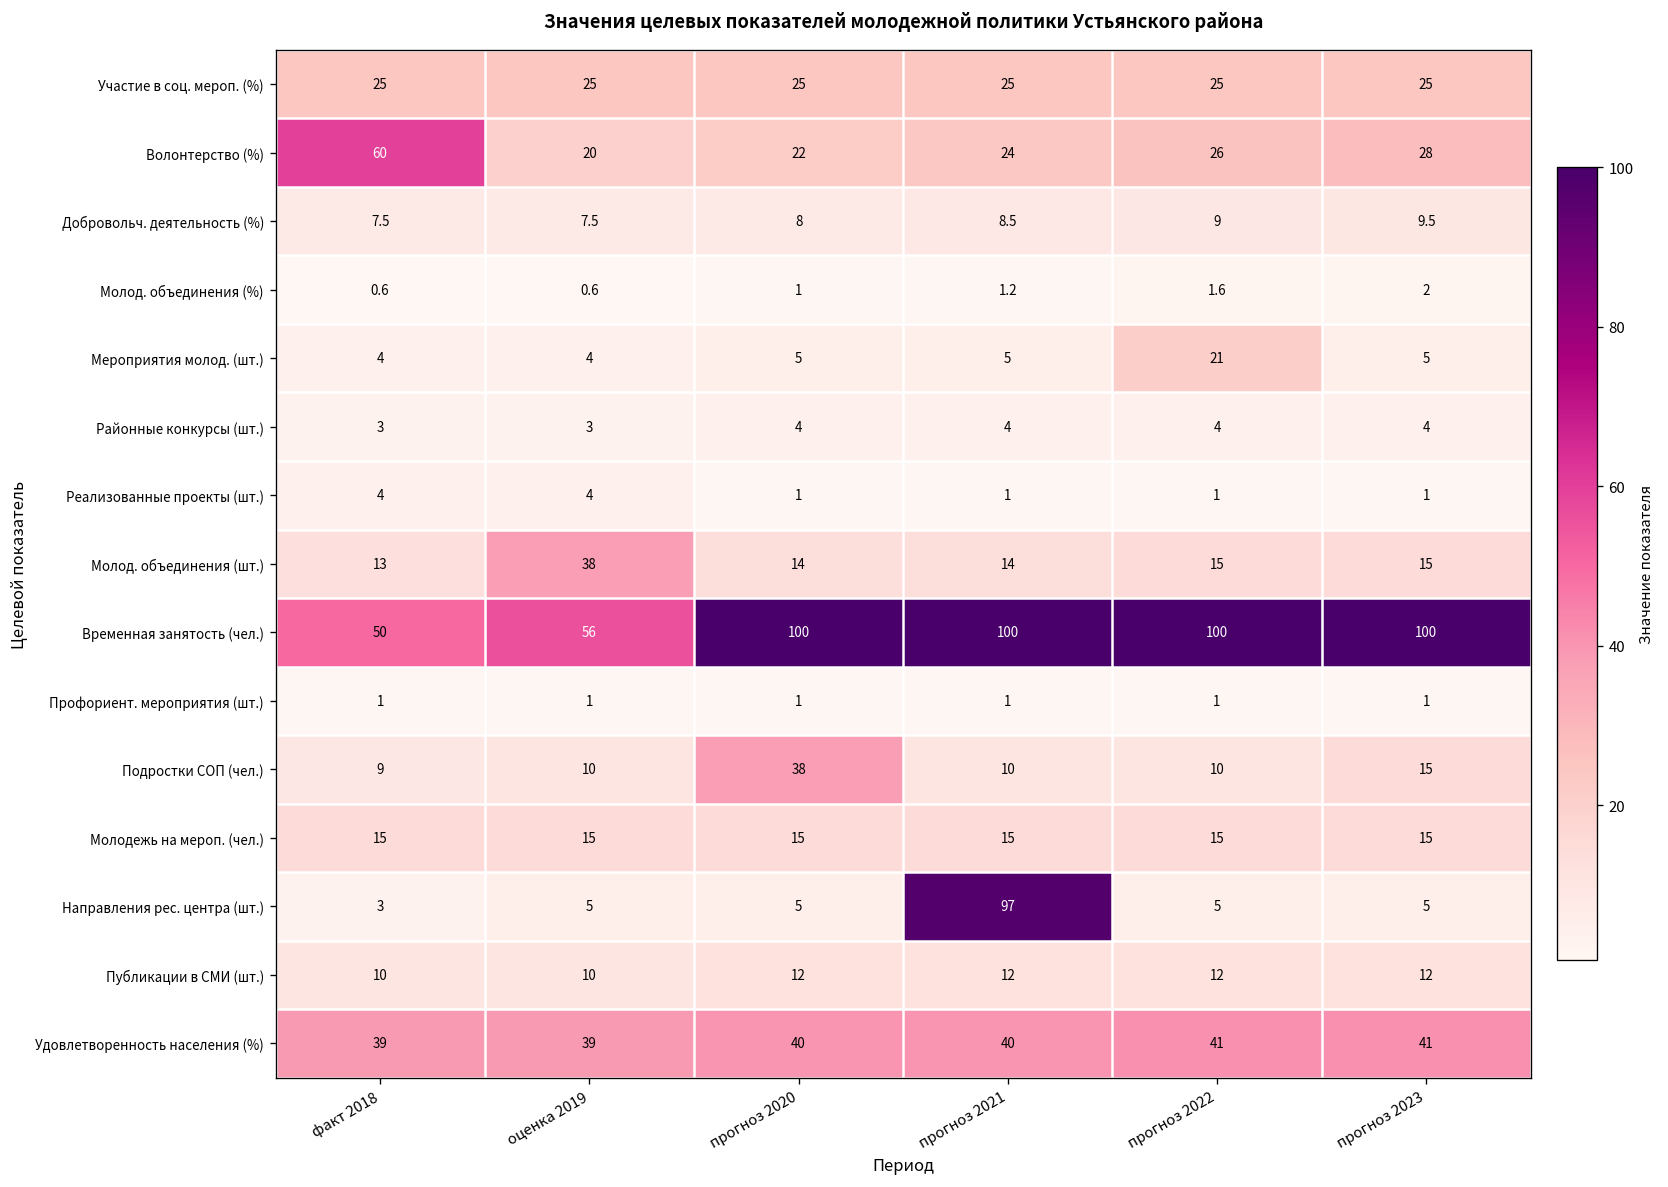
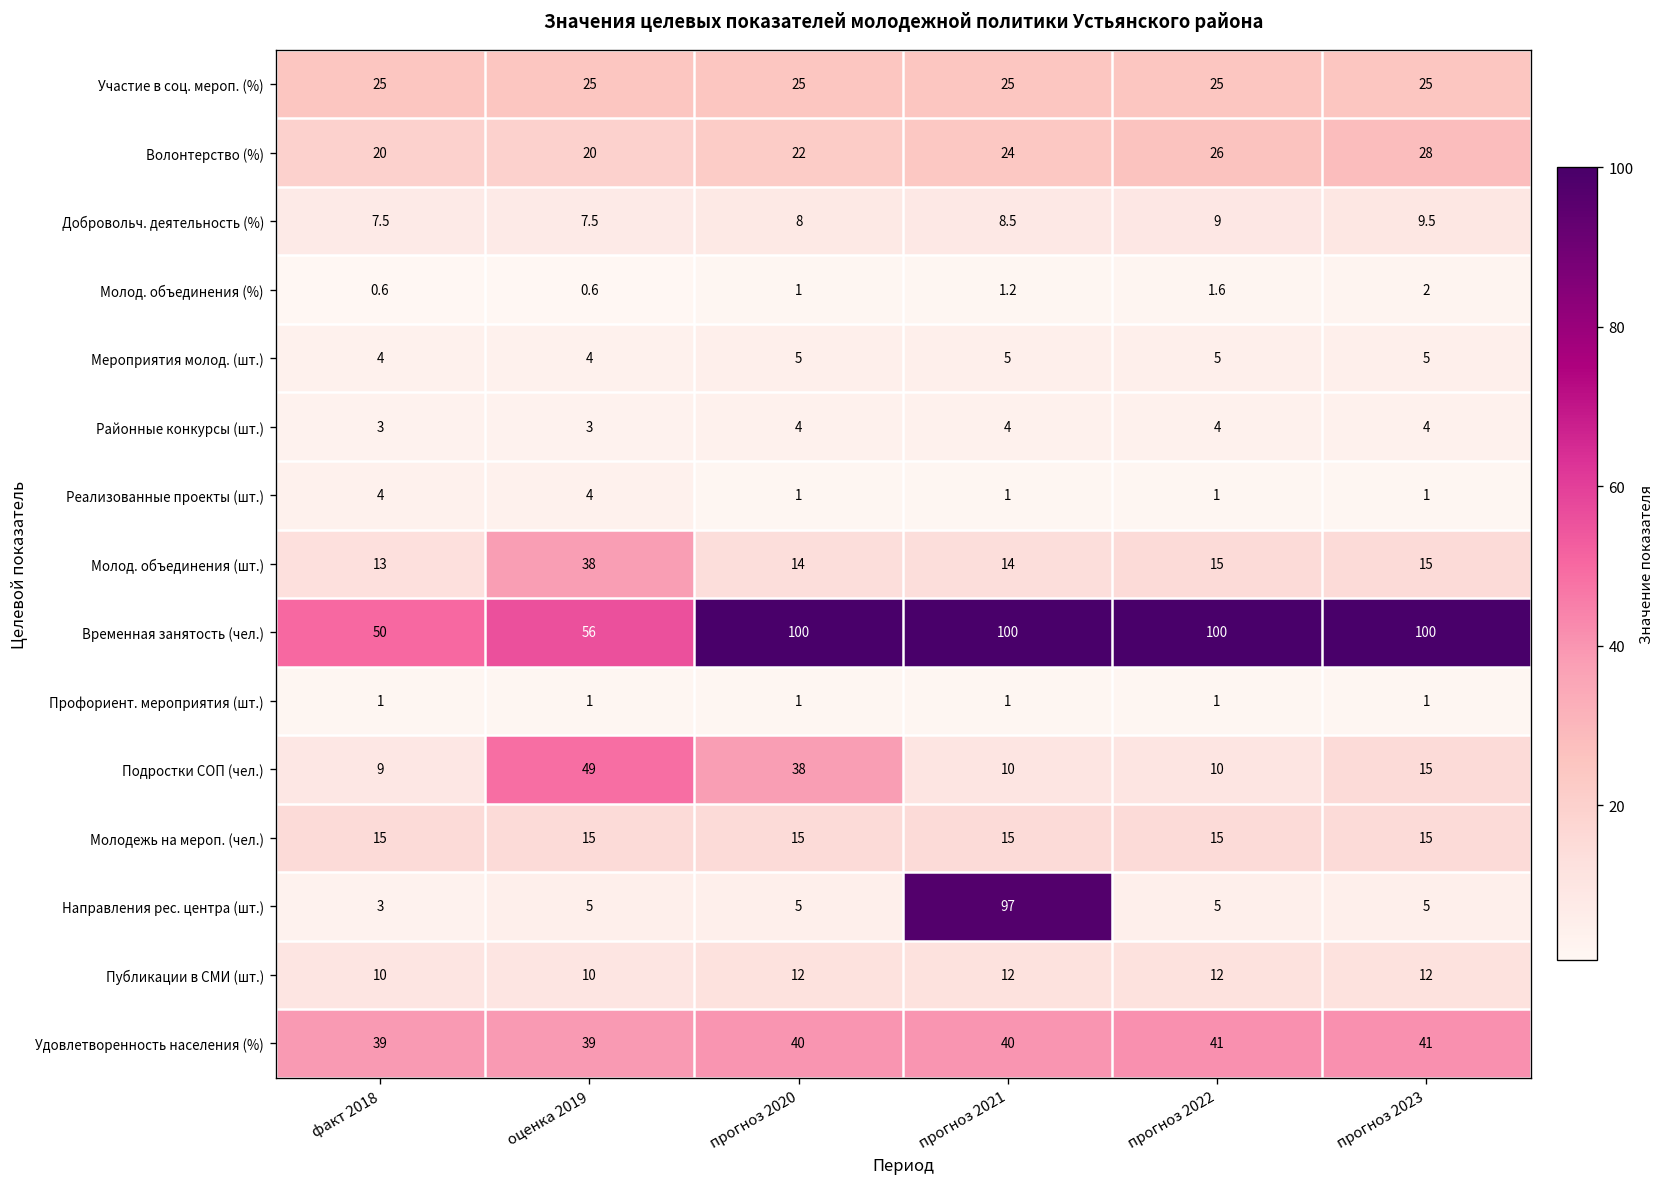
Волонтерство (%), факт 2018: 60 -> 20
Мероприятия молод. (шт.), прогноз 2022: 21 -> 5
Подростки СОП (чел.), оценка 2019: 10 -> 49
